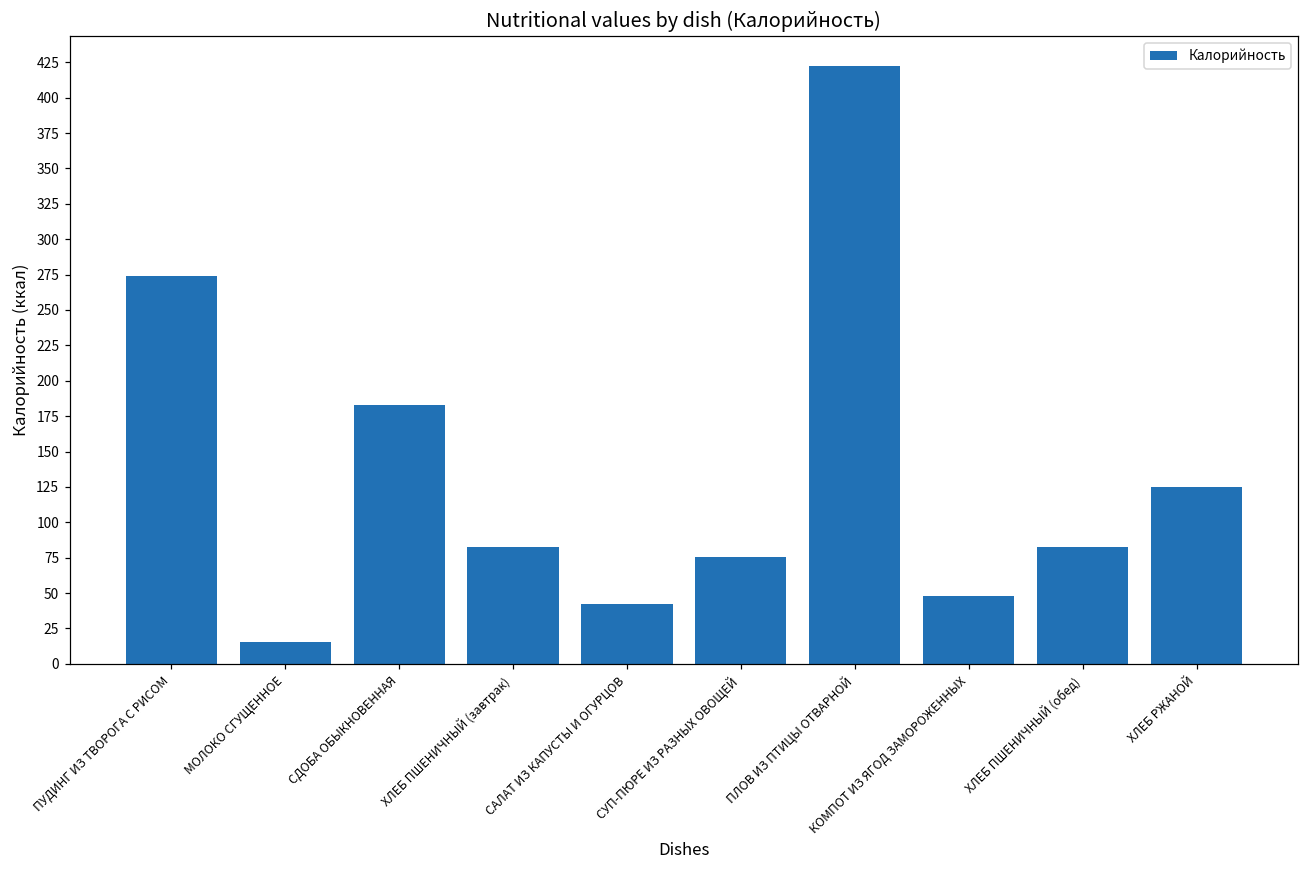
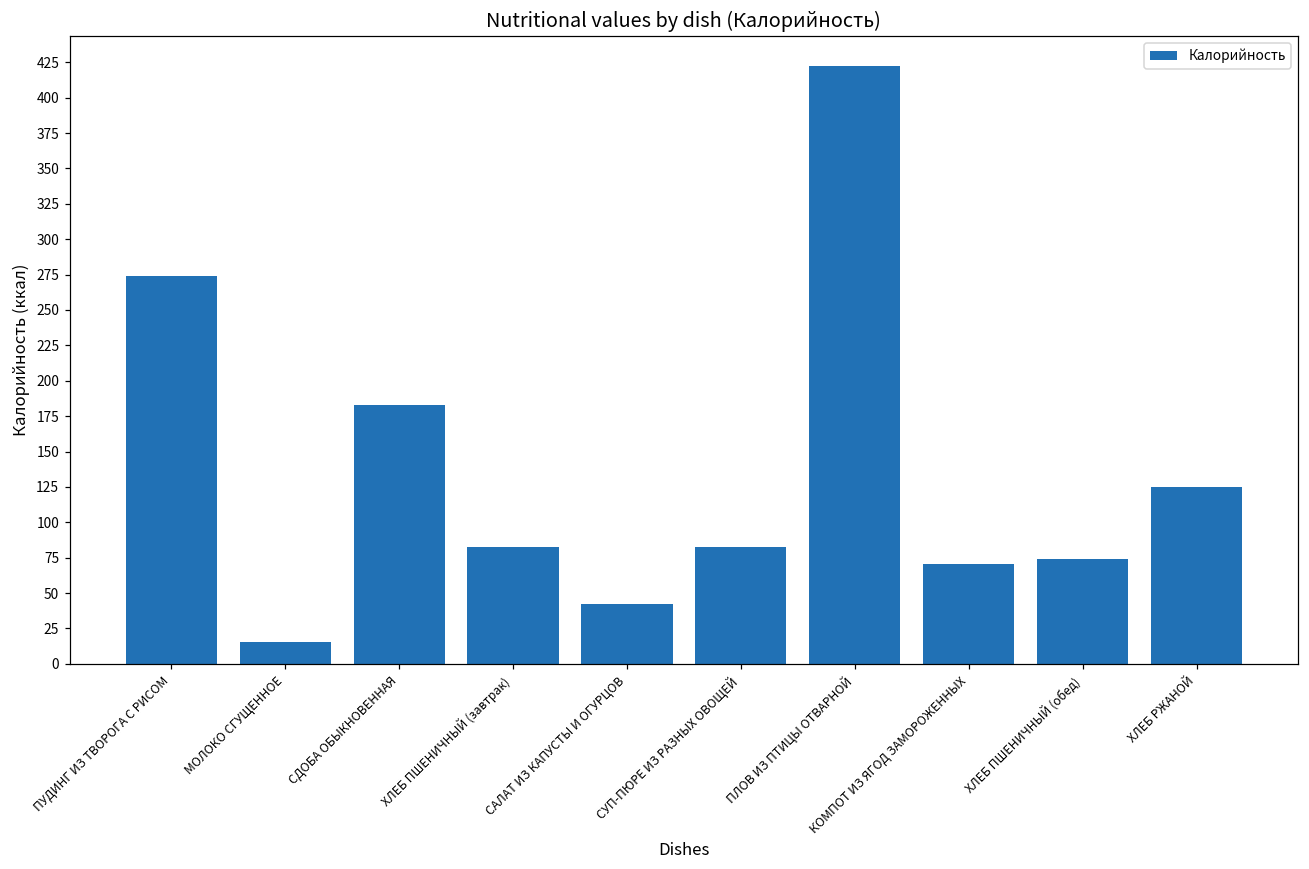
СУП-ПЮРЕ ИЗ РАЗНЫХ ОВОЩЕЙ: 76 -> 83
КОМПОТ ИЗ ЯГОД ЗАМОРОЖЕННЫХ: 48 -> 70
ХЛЕБ ПШЕНИЧНЫЙ (обед): 83 -> 74
